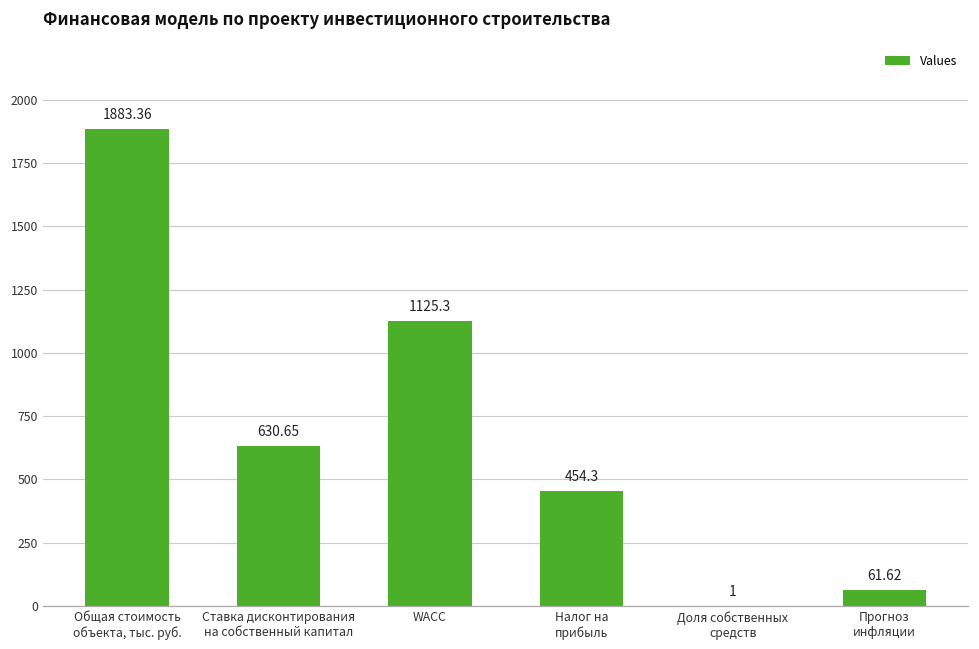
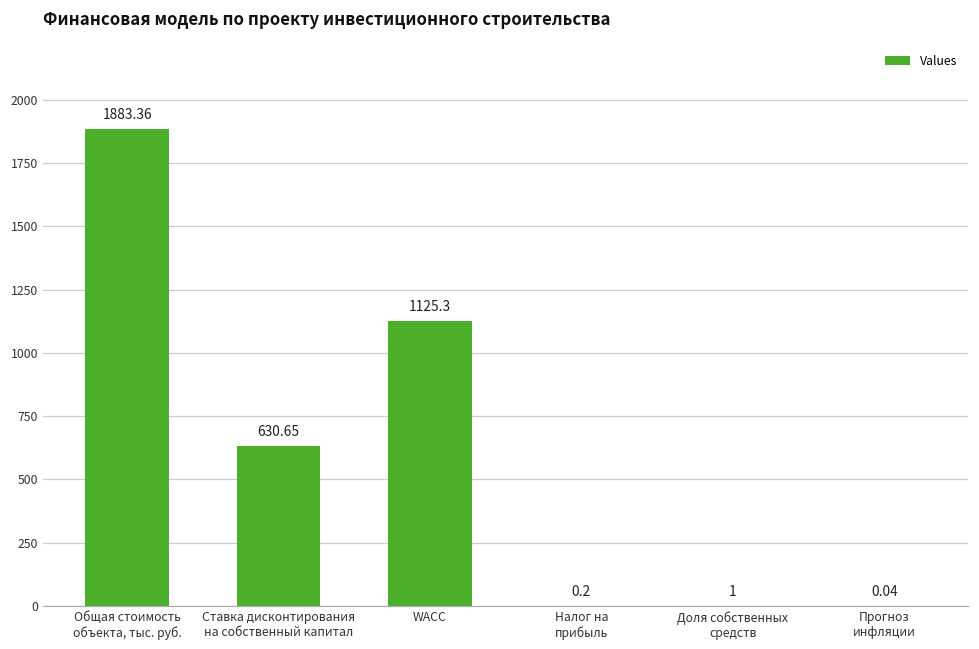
Налог на прибыль: 454.3 -> 0.2
Прогноз инфляции: 61.62 -> 0.04
